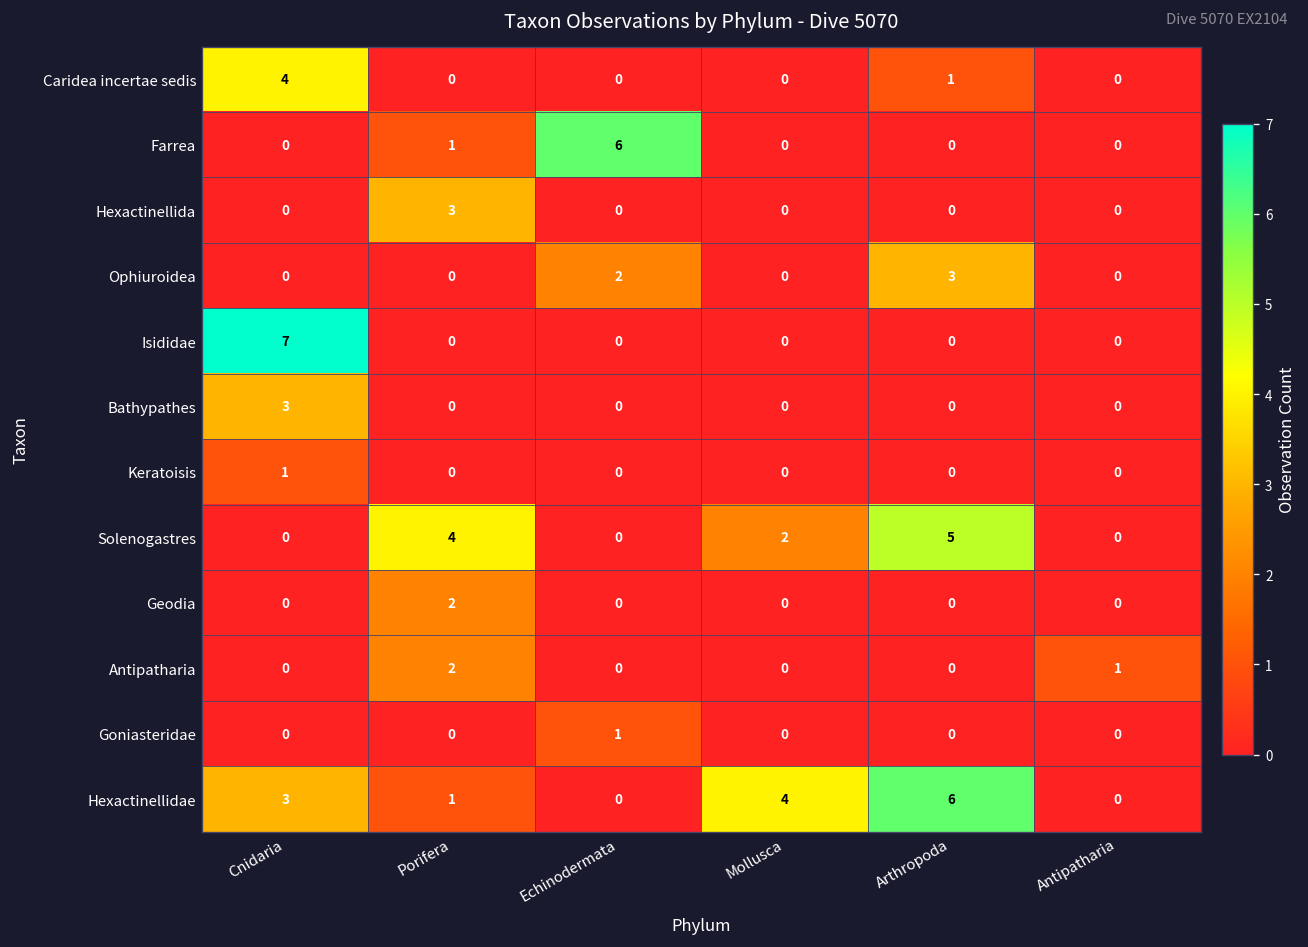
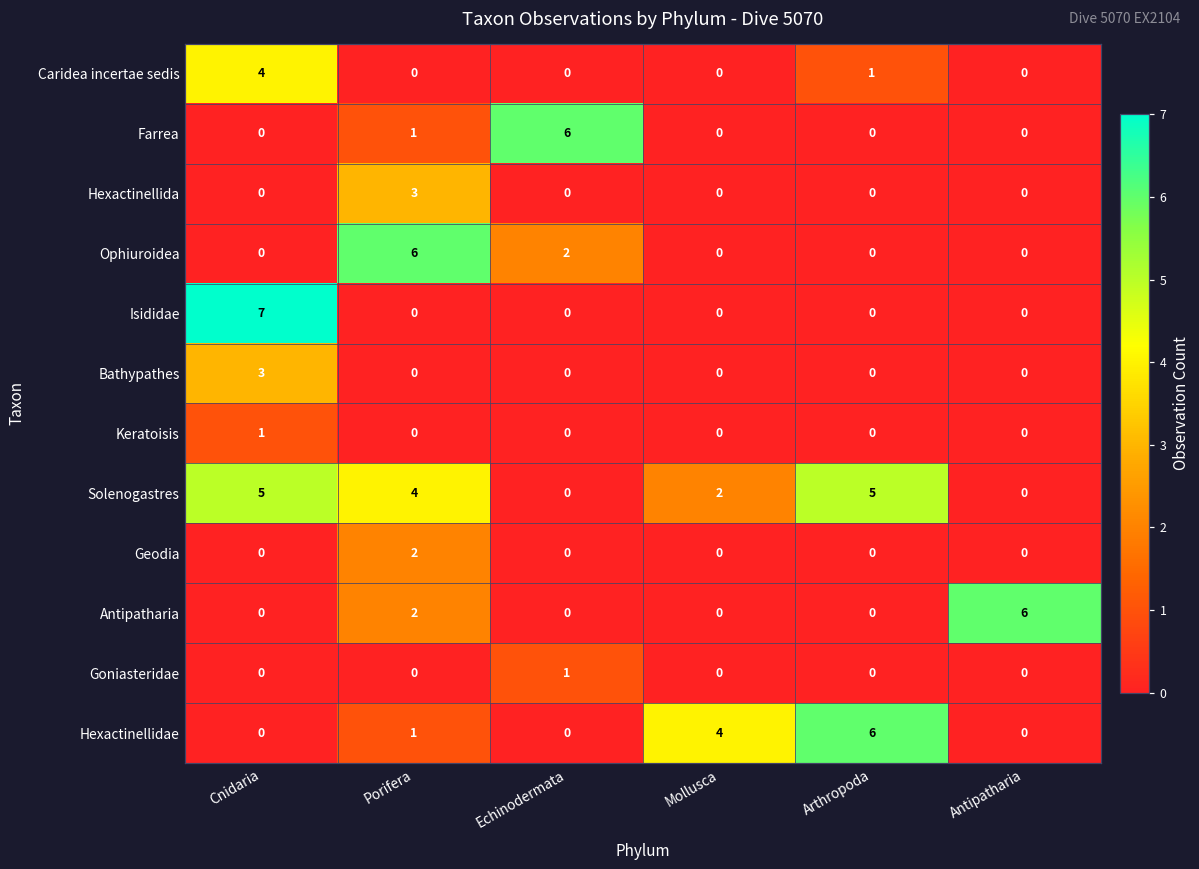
Ophiuroidea, Porifera: 0 -> 6
Ophiuroidea, Arthropoda: 3 -> 0
Solenogastres, Cnidaria: 0 -> 5
Antipatharia, Antipatharia: 1 -> 6
Hexactinellidae, Cnidaria: 3 -> 0
